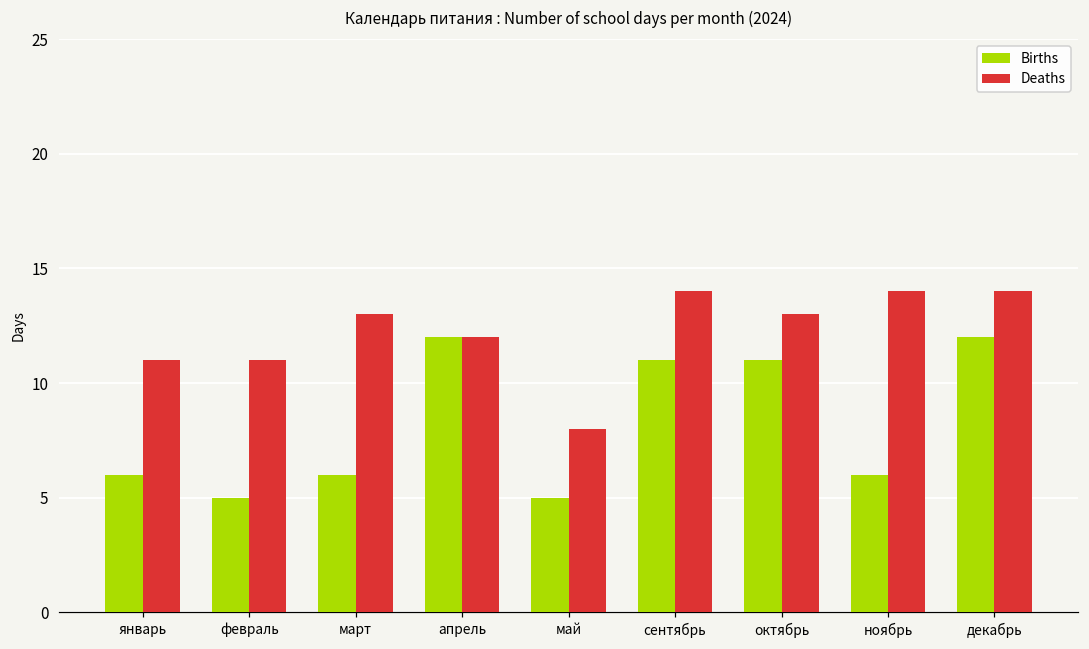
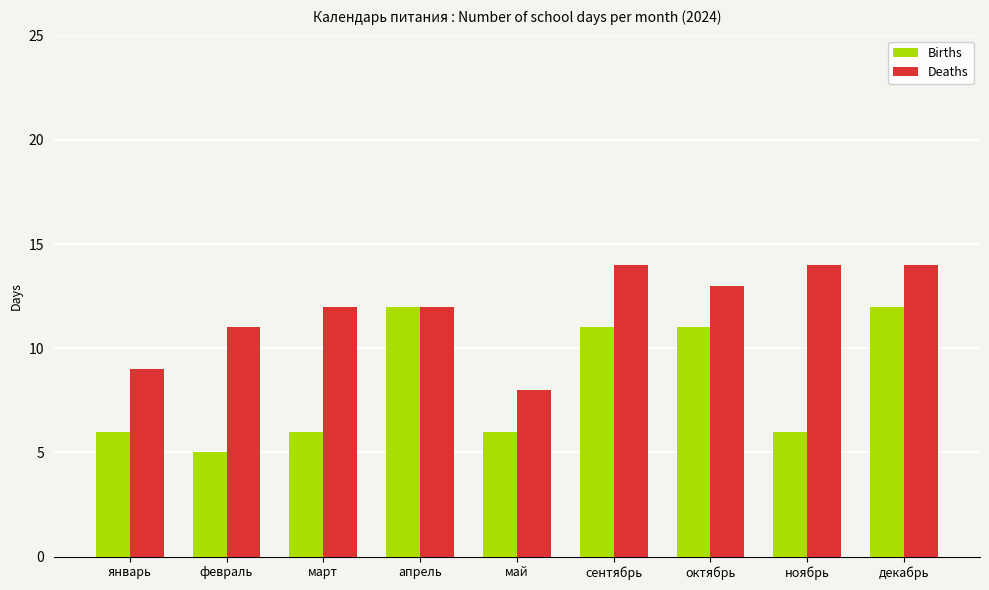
Deaths, январь: 11 -> 9
Deaths, март: 13 -> 12
Births, май: 5 -> 6
